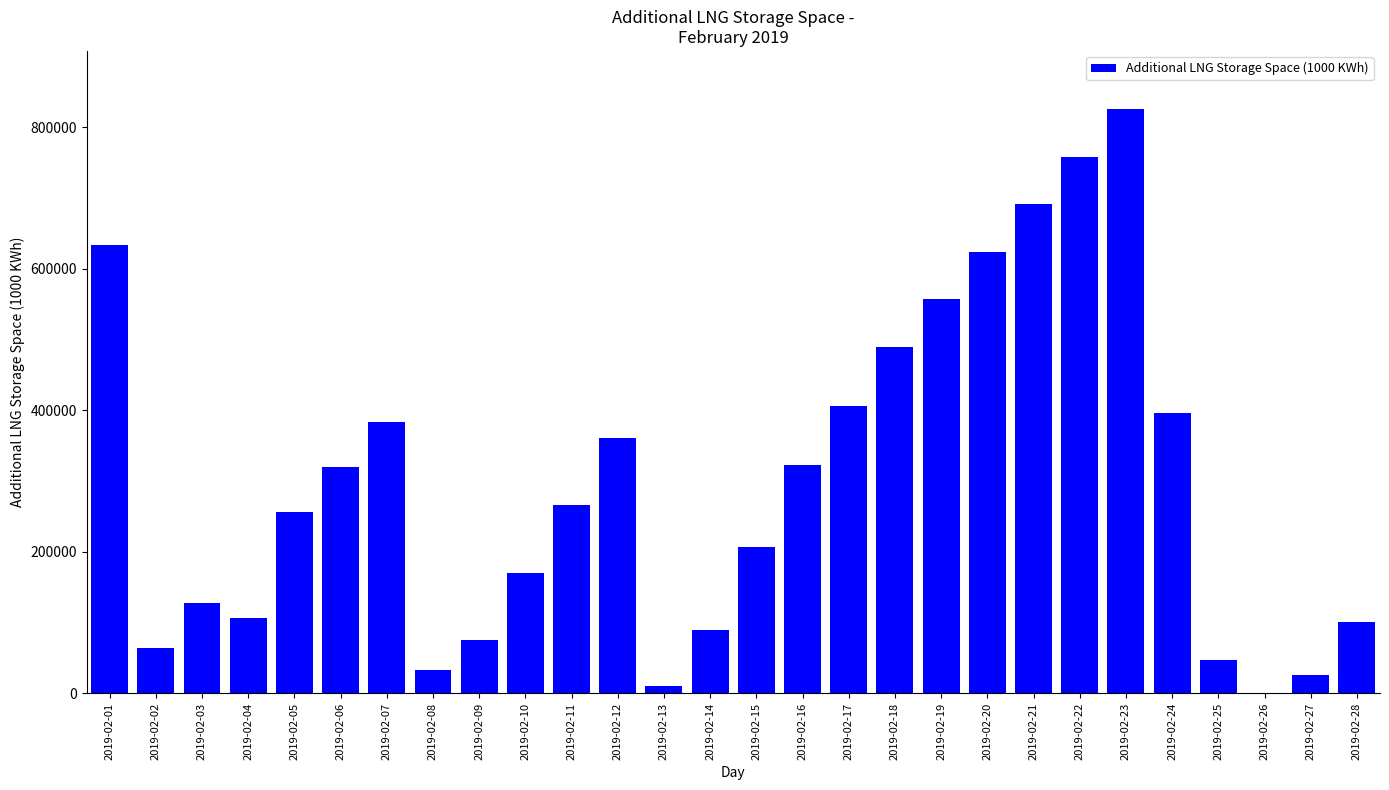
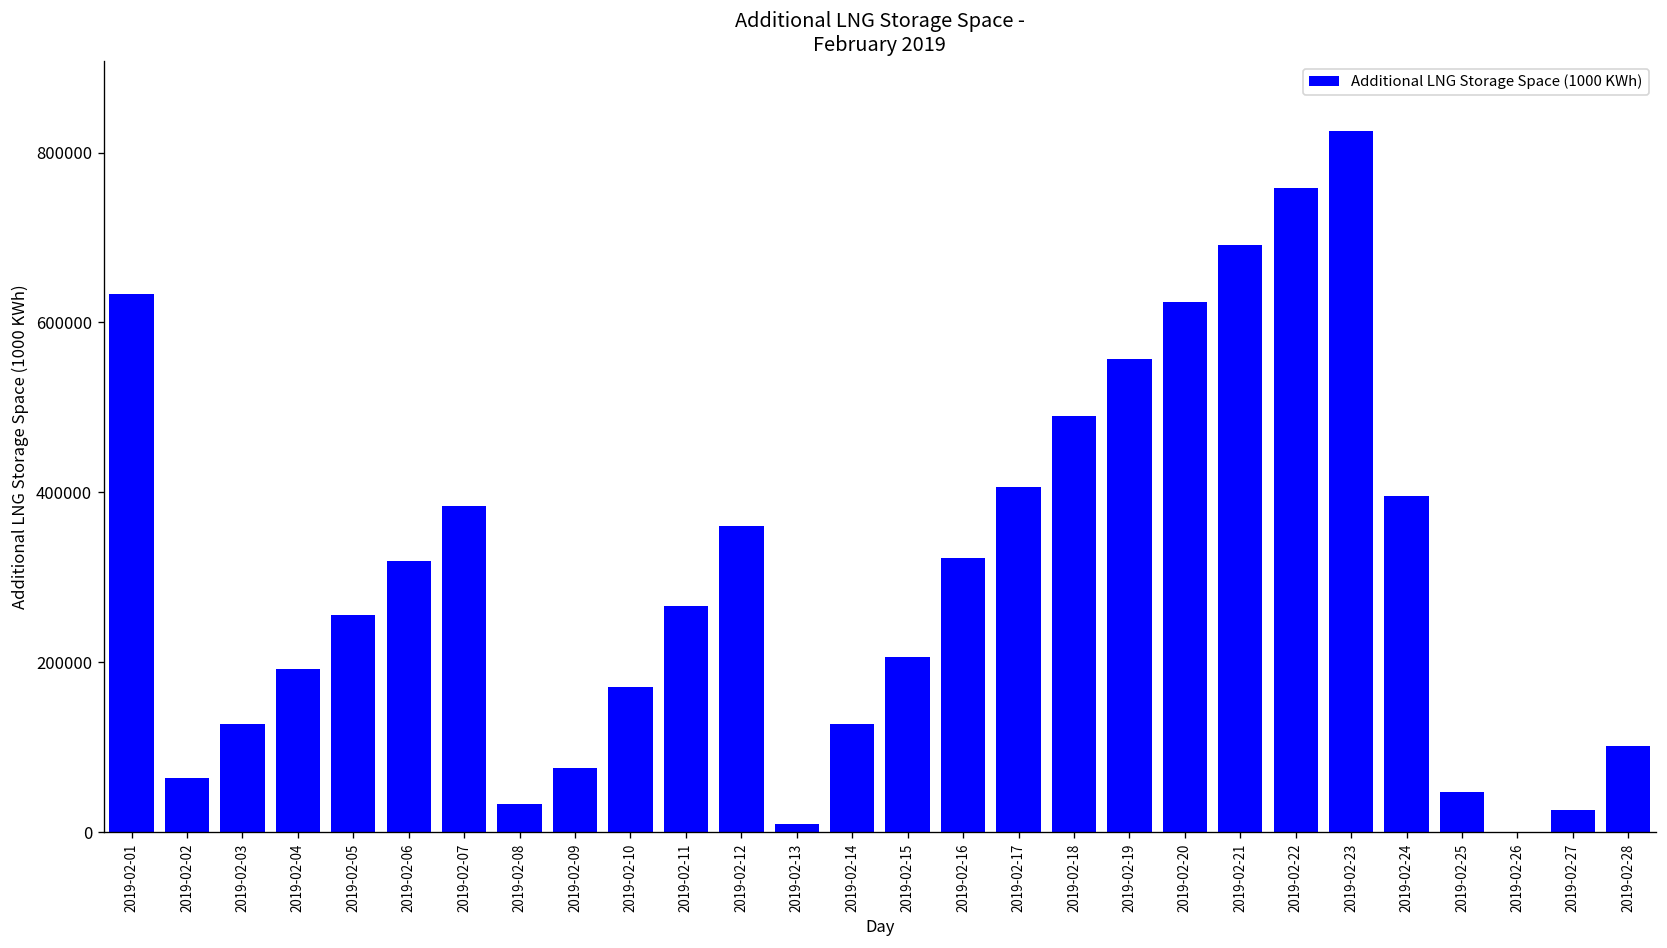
2019-02-04: 110000 -> 190000
2019-02-14: 90000 -> 130000
